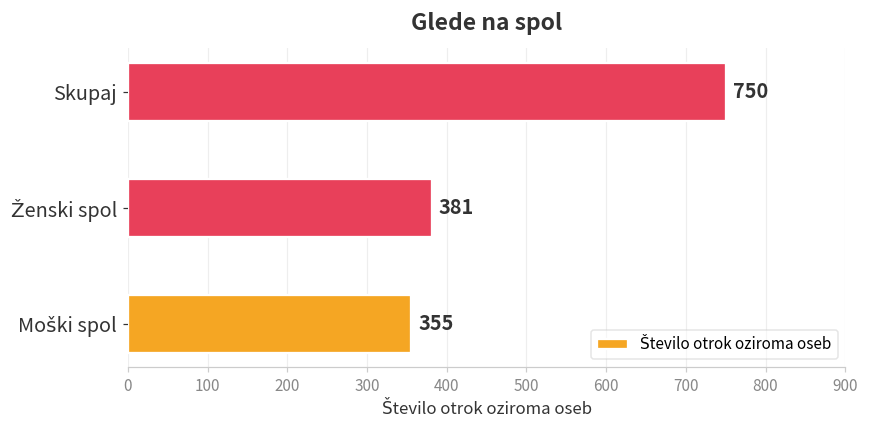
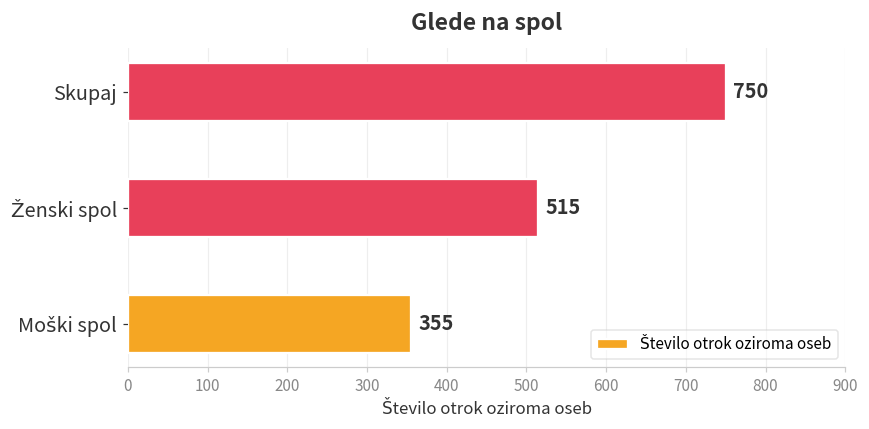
Ženski spol: 381 -> 515
